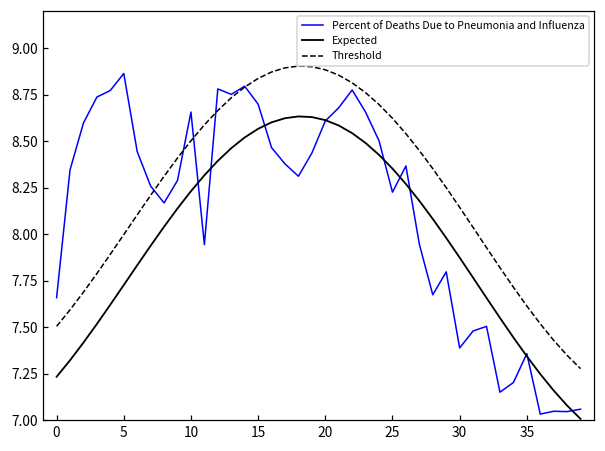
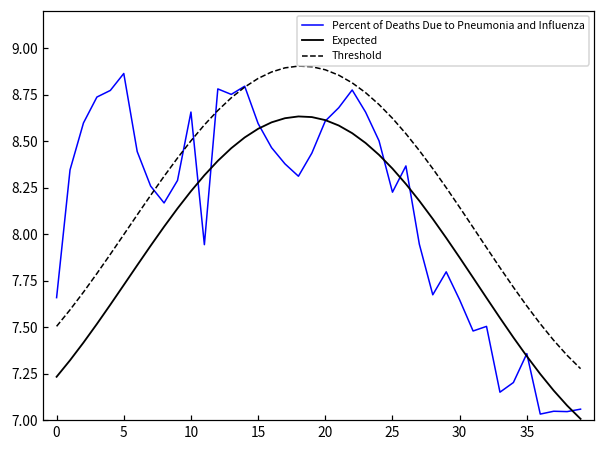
Percent of Deaths Due to Pneumonia and Influenza, 15: 8.70 -> 8.60
Percent of Deaths Due to Pneumonia and Influenza, 30: 7.39 -> 7.65
